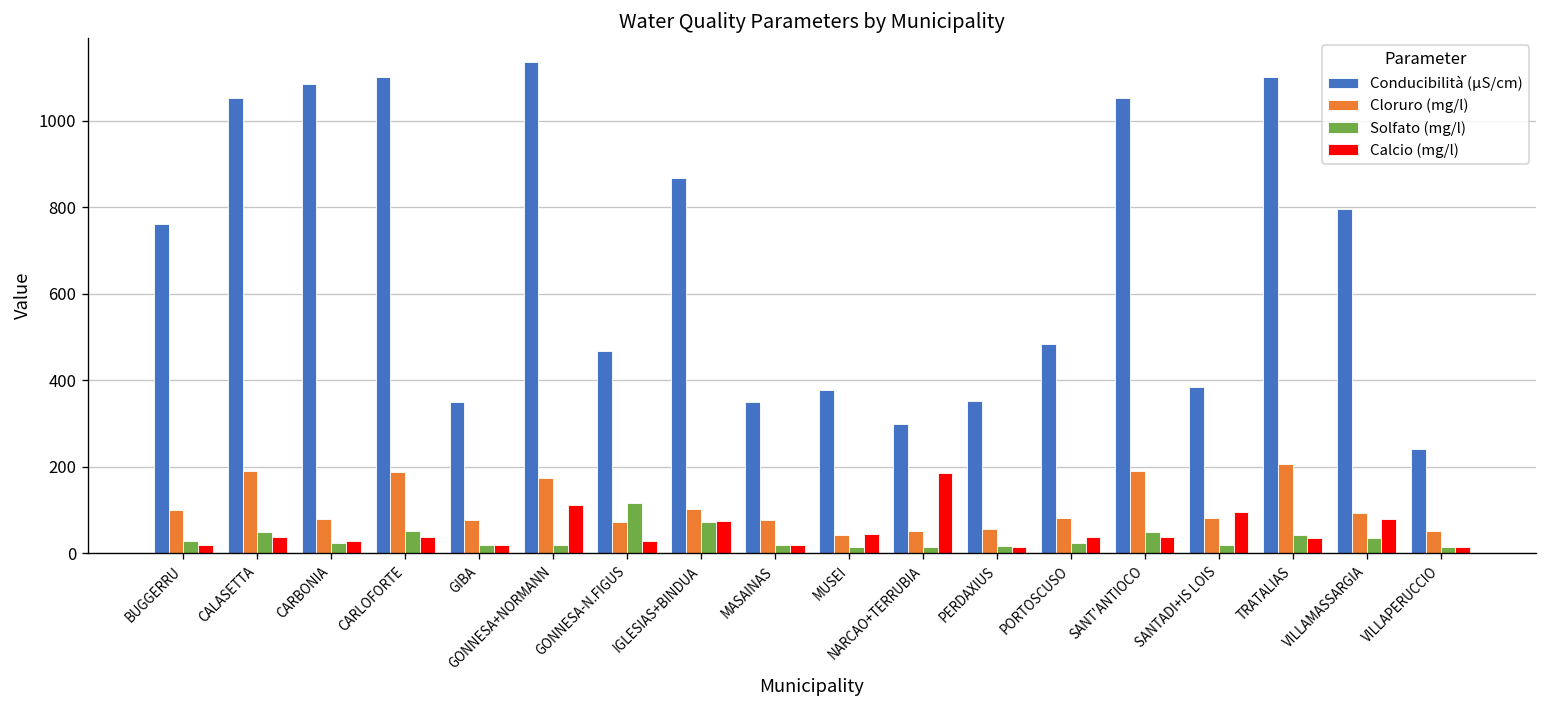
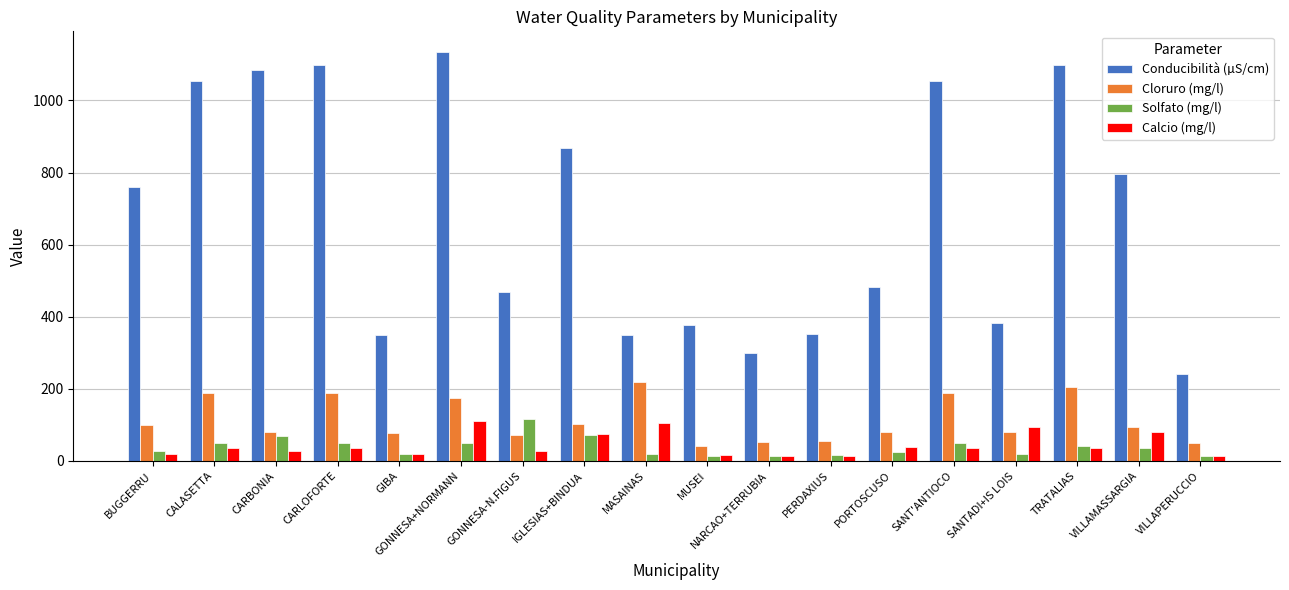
Solfato (mg/l), CARBONIA: 20 -> 70
Solfato (mg/l), GONNESA+NORMANN: 20 -> 50
Cloruro (mg/l), MASAINAS: 80 -> 220
Calcio (mg/l), MASAINAS: 20 -> 100
Calcio (mg/l), MUSEI: 40 -> 20
Calcio (mg/l), NARCAO+TERRUBIA: 190 -> 20
